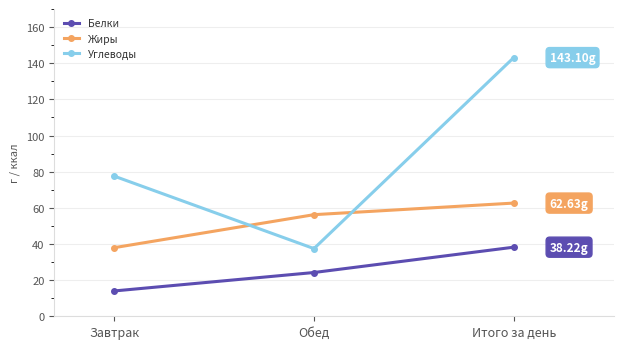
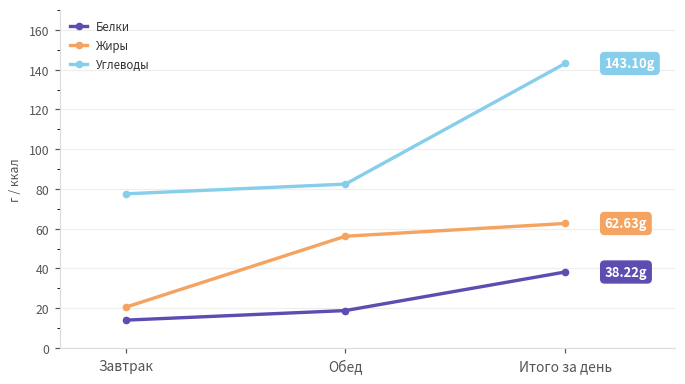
Жиры, Завтрак: 38 -> 21
Белки, Обед: 24 -> 19
Углеводы, Обед: 37 -> 82
